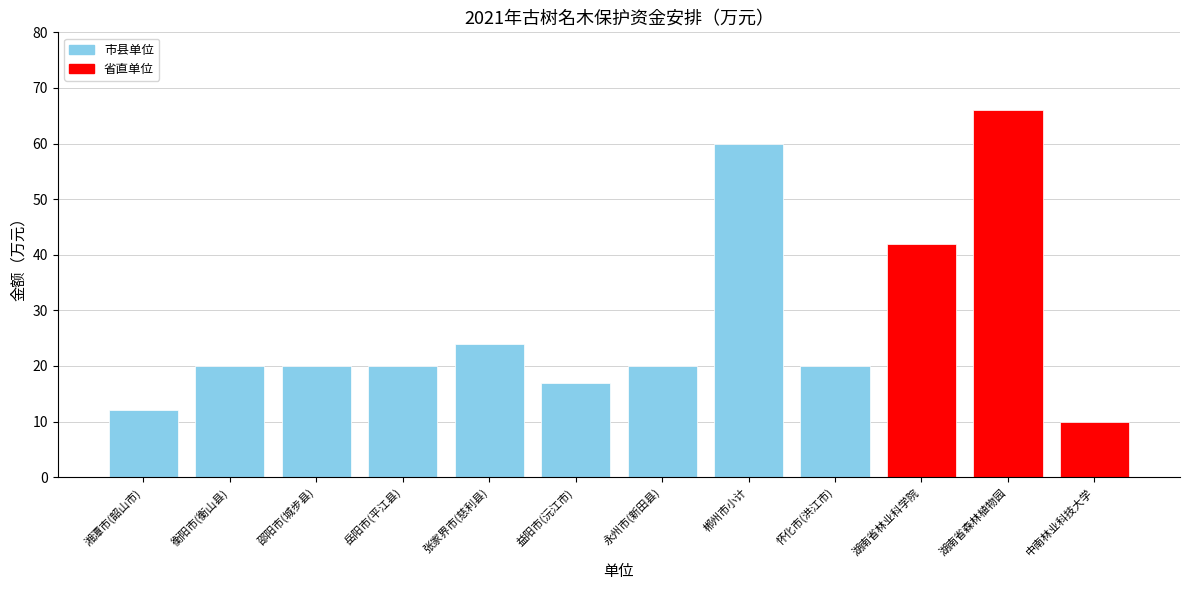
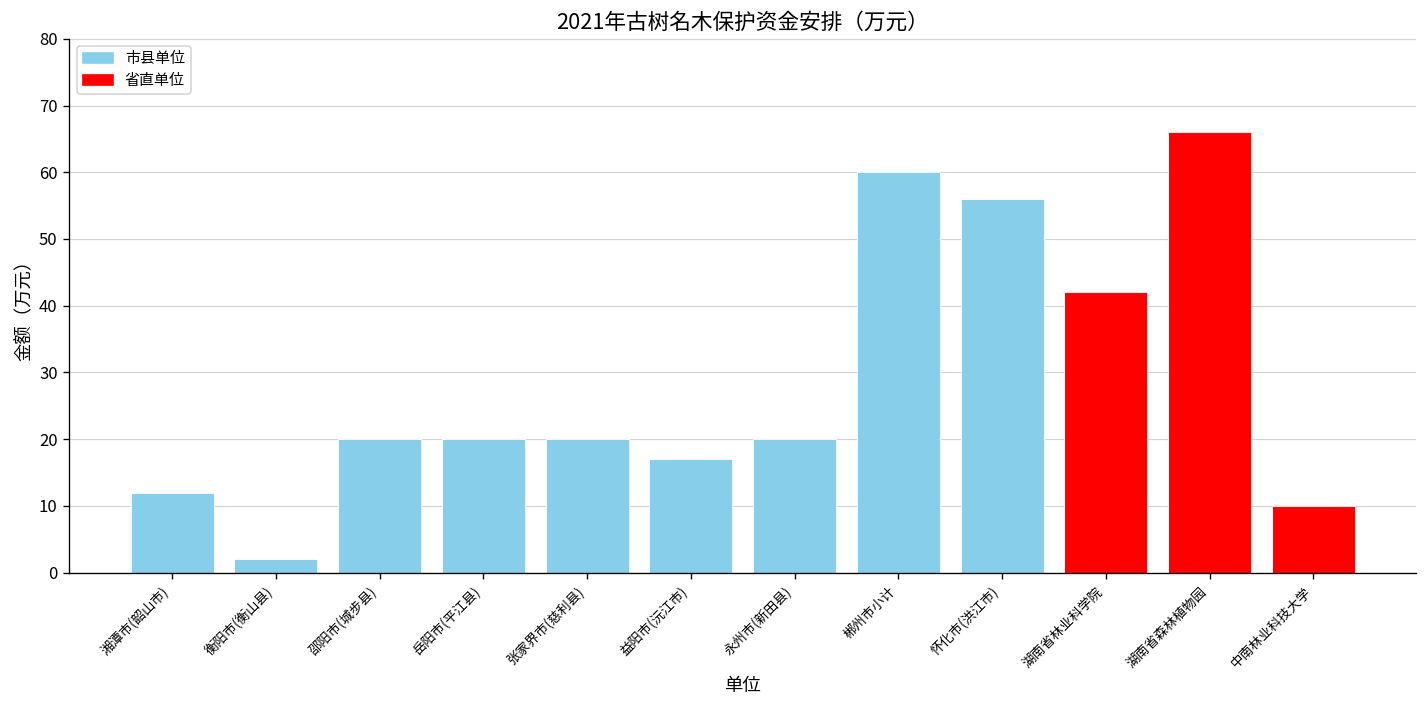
衡阳市(衡山县): 20 -> 2
张家界市(慈利县): 24 -> 20
怀化市(洪江市): 20 -> 56
